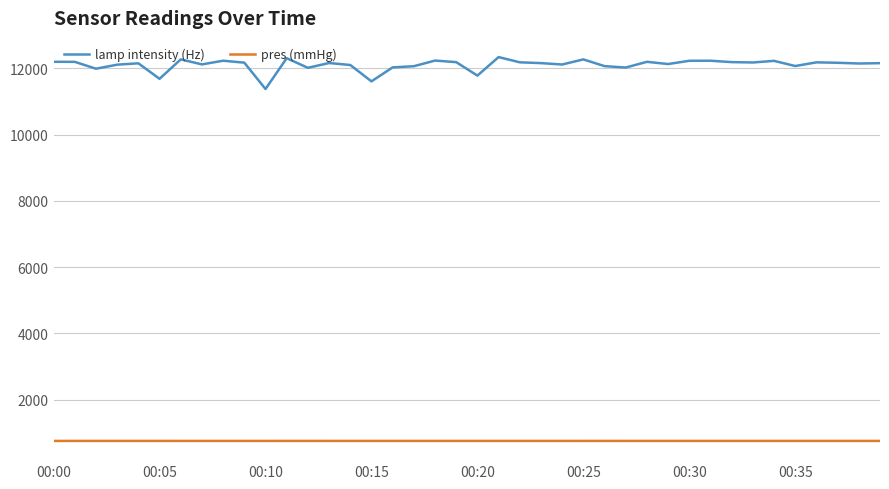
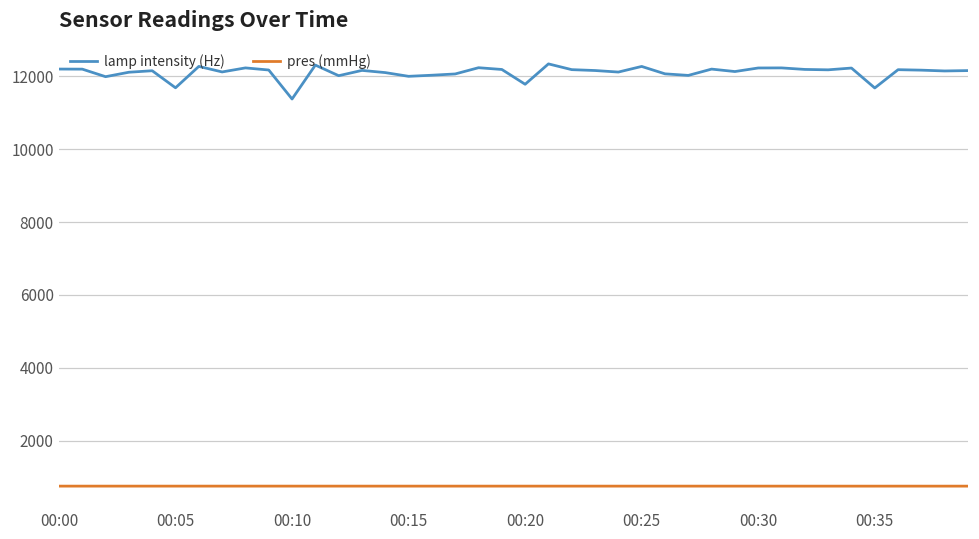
lamp intensity (Hz), 00:15: 11600 -> 12000
lamp intensity (Hz), 00:35: 12100 -> 11700
